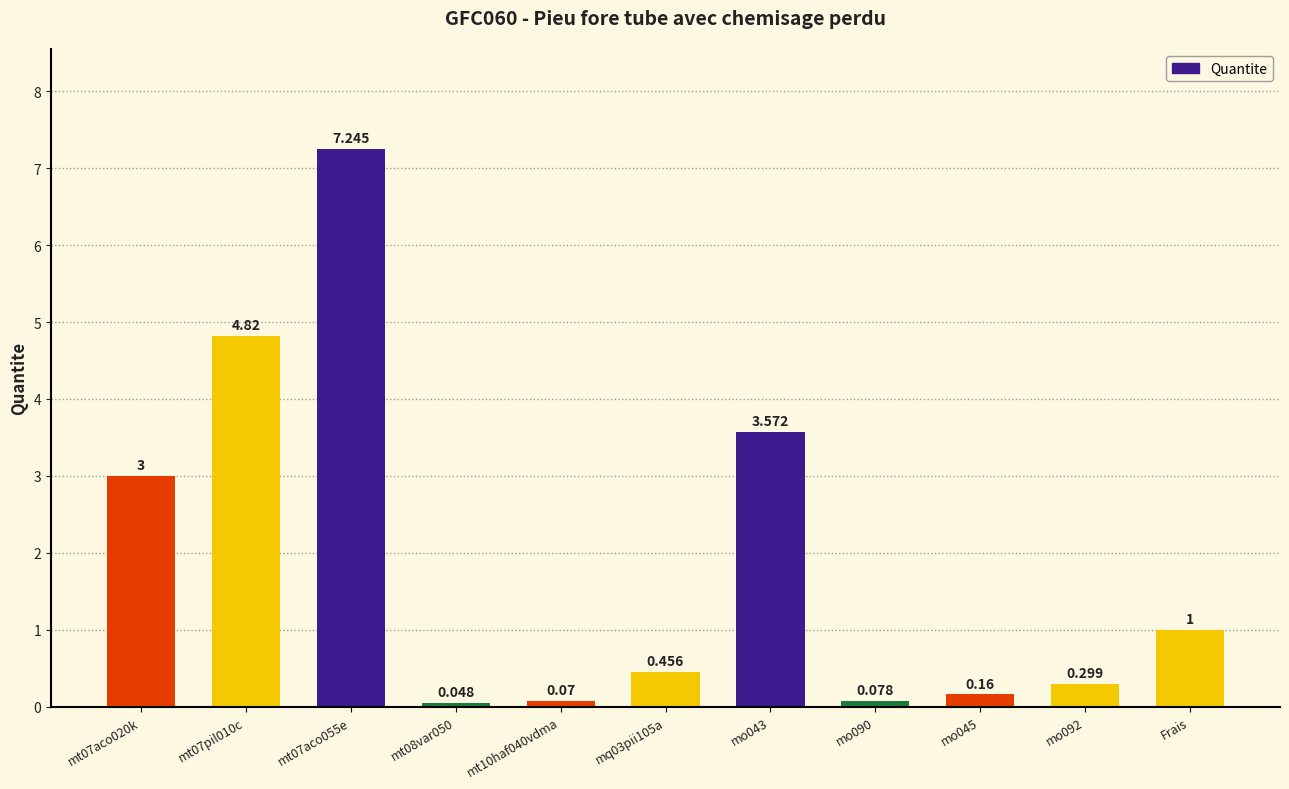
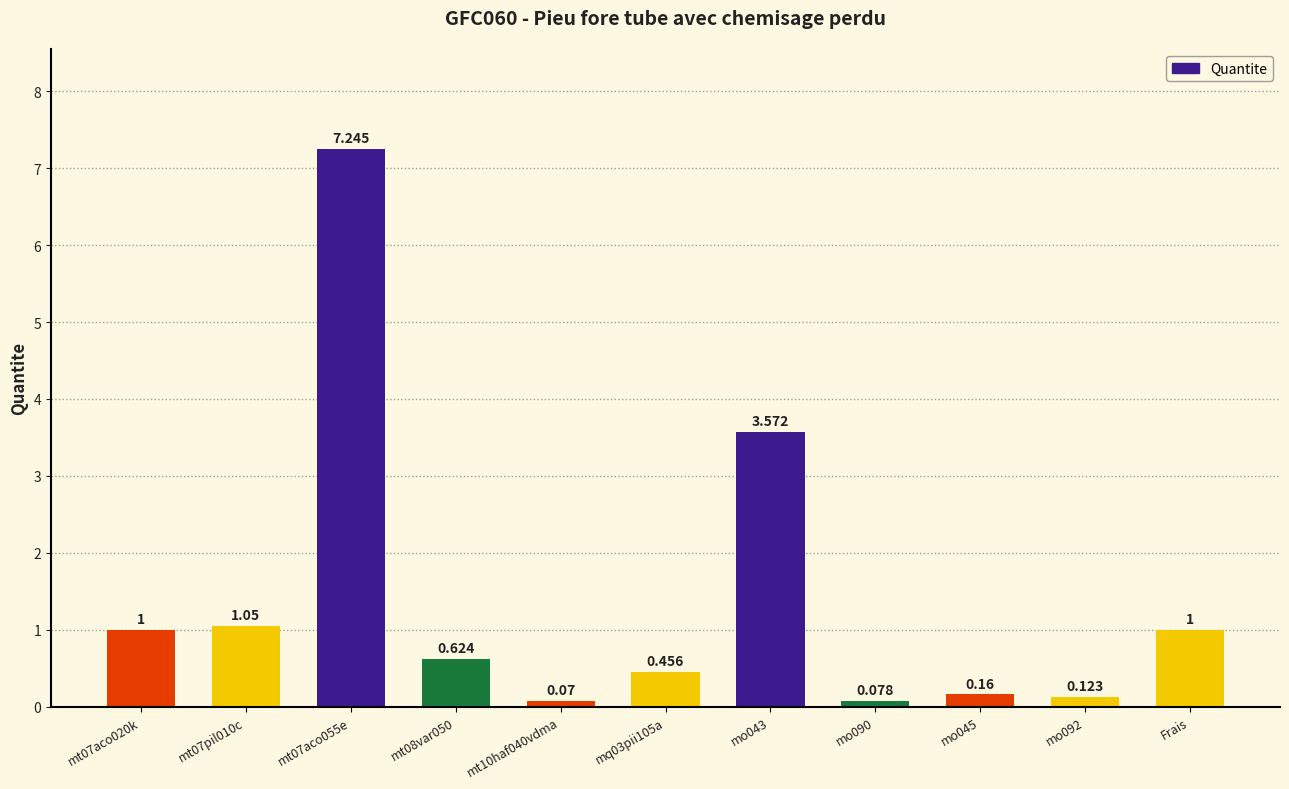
mt07aco020k: 3 -> 1
mt07pil010c: 4.82 -> 1.05
mt08var050: 0.048 -> 0.624
mo092: 0.299 -> 0.123
